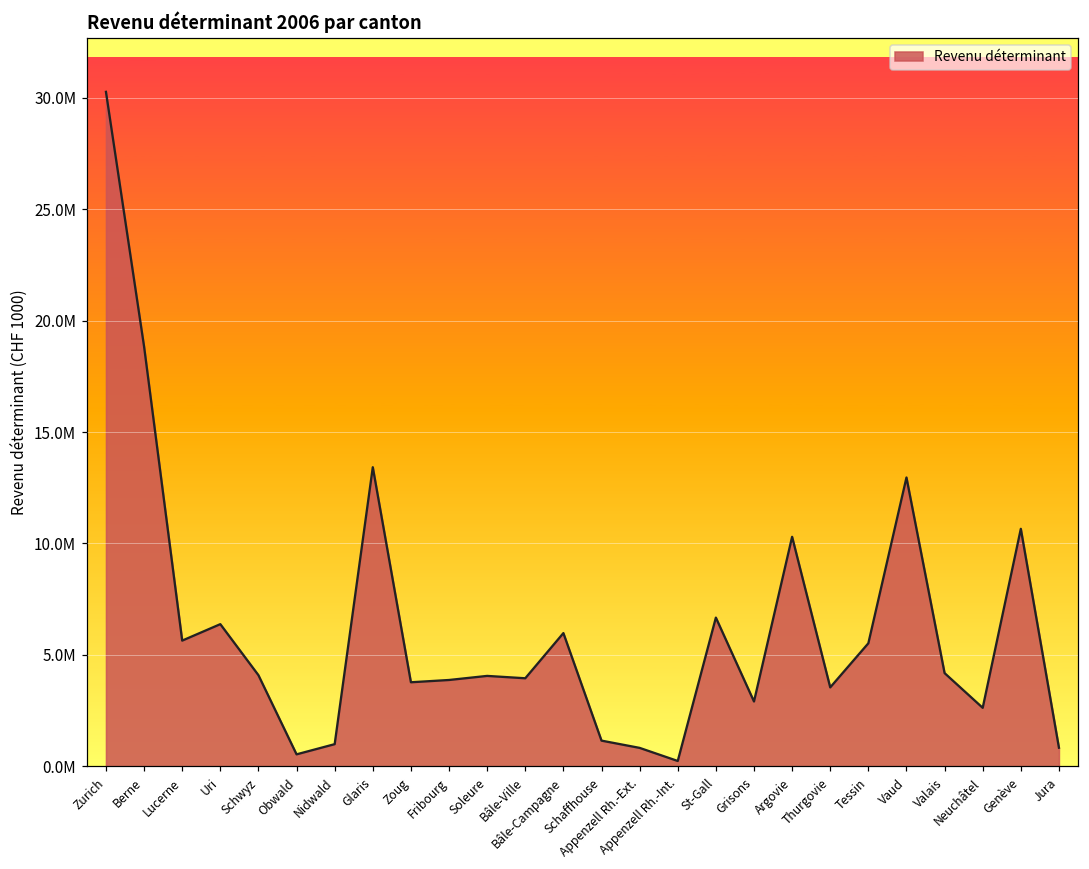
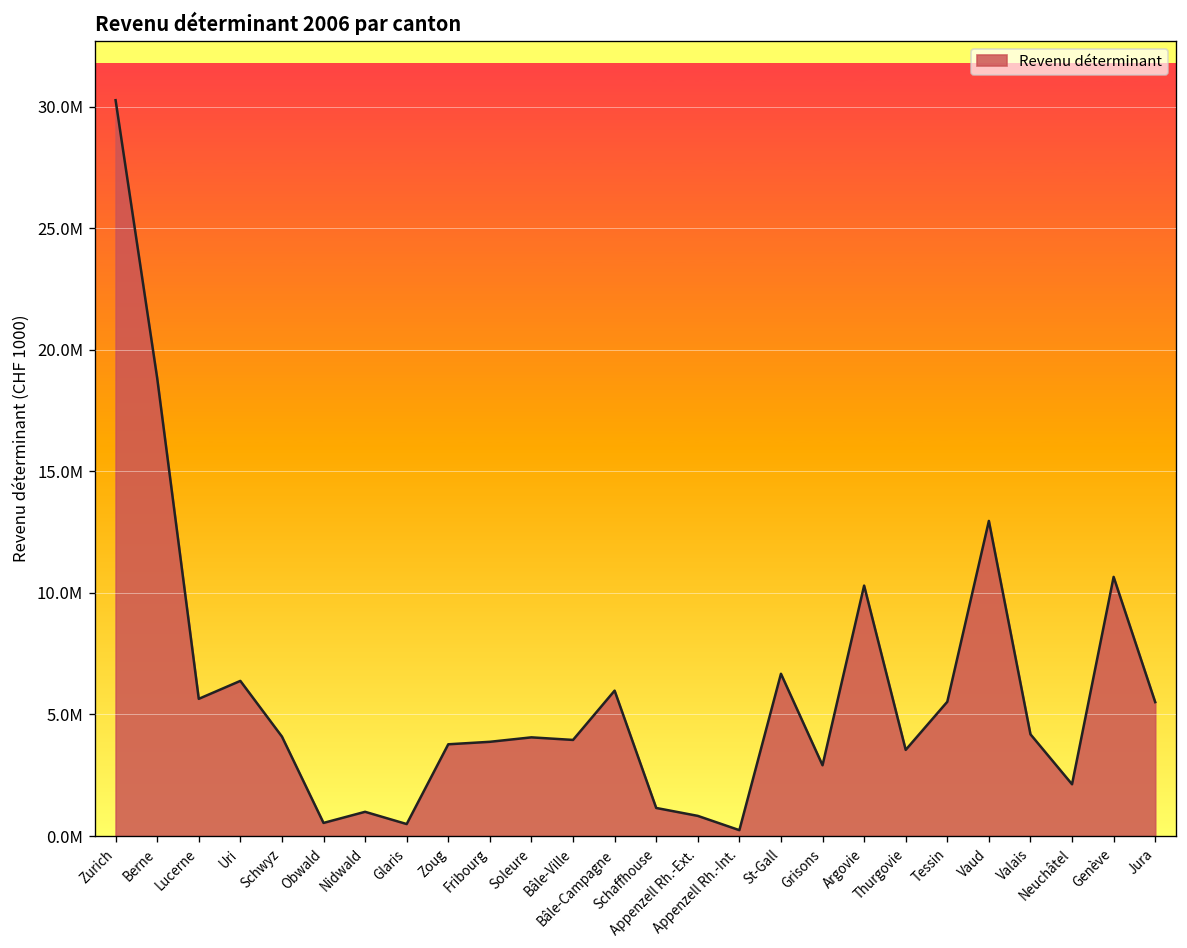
Glaris: 13400000 -> 500000
Neuchâtel: 2600000 -> 2100000
Jura: 800000 -> 5500000
